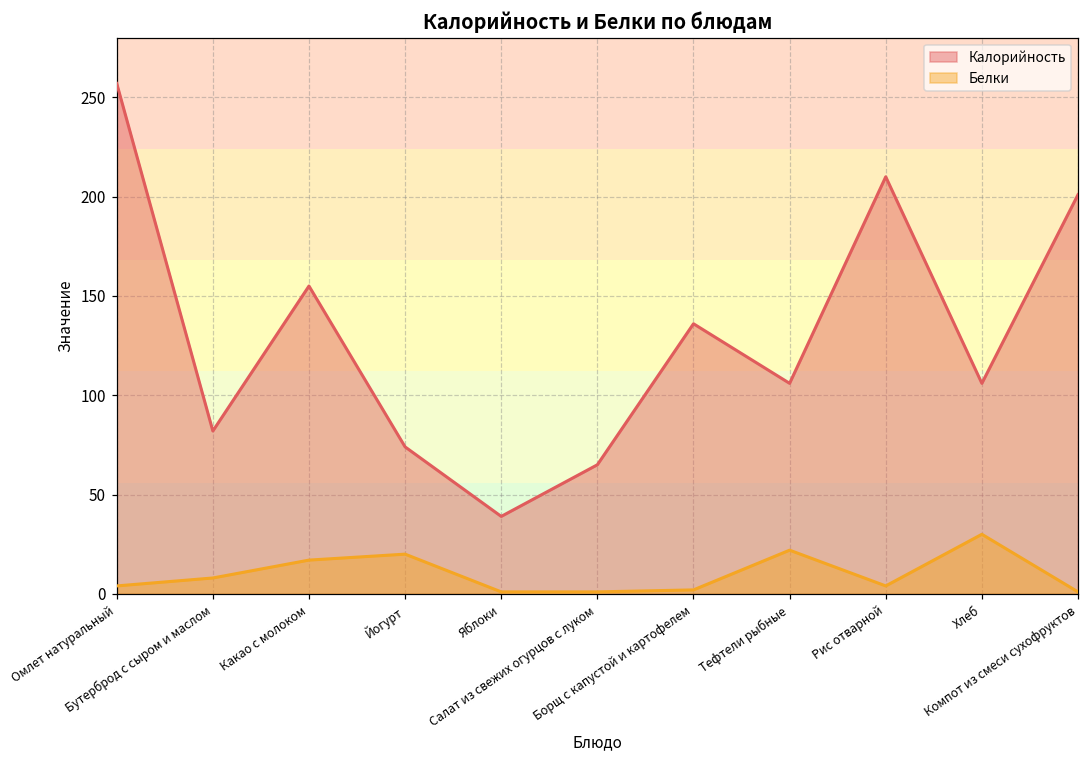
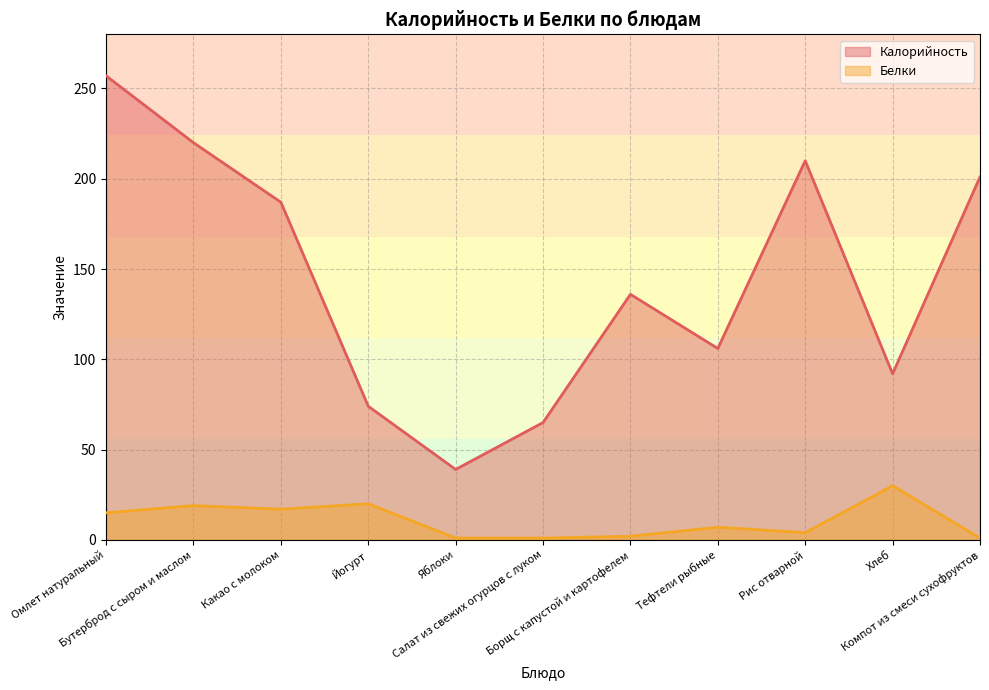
Белки, Омлет натуральный: 4 -> 15
Калорийность, Бутерброд с сыром и маслом: 82 -> 220
Белки, Бутерброд с сыром и маслом: 8 -> 19
Калорийность, Какао с молоком: 155 -> 187
Белки, Тефтели рыбные: 22 -> 7
Калорийность, Хлеб: 106 -> 92
